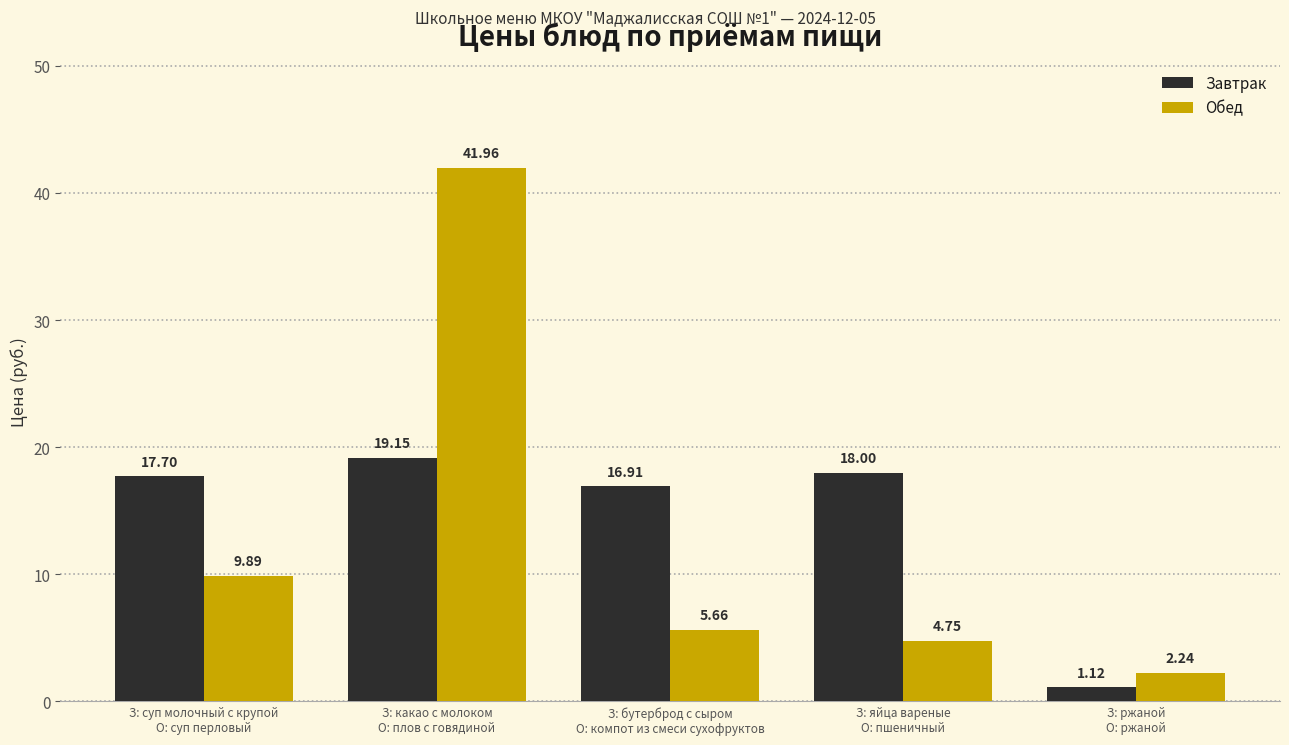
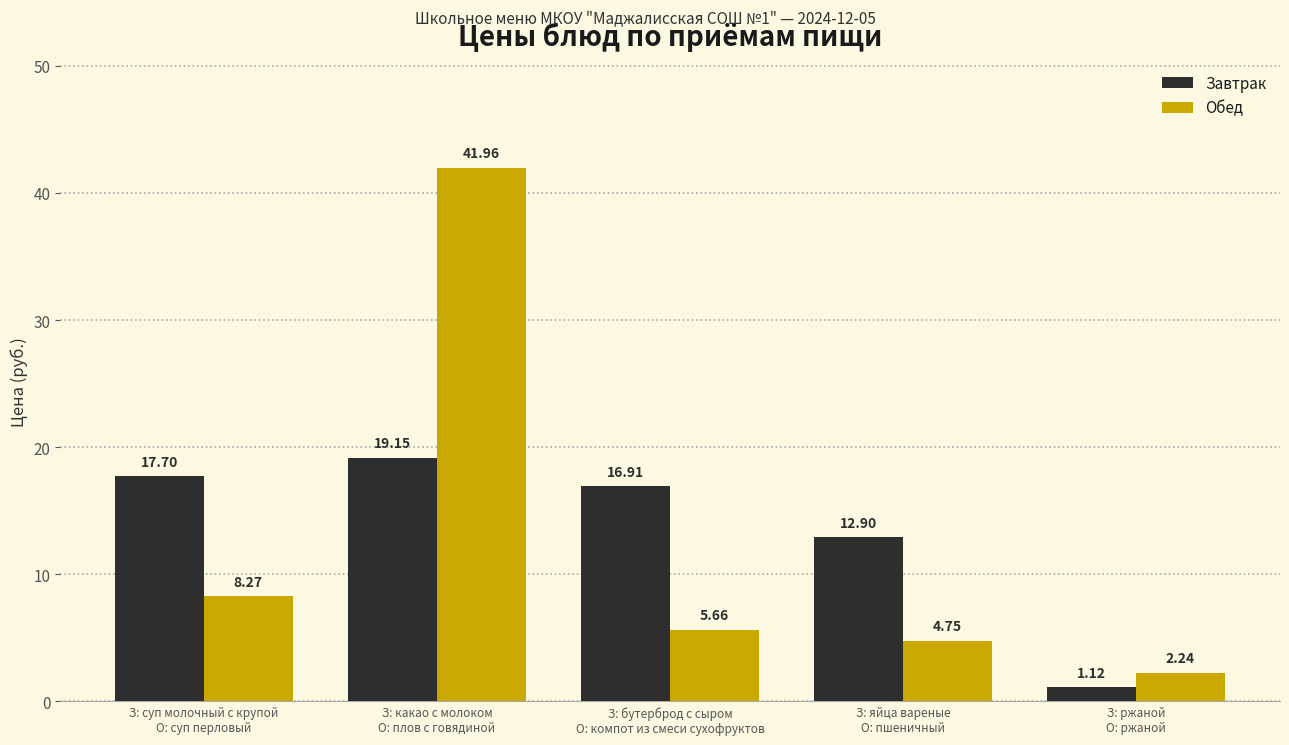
Обед, З: суп молочный с крупой О: суп перловый: 9.89 -> 8.27
Завтрак, З: яйца вареные О: пшеничный: 18.00 -> 12.90
